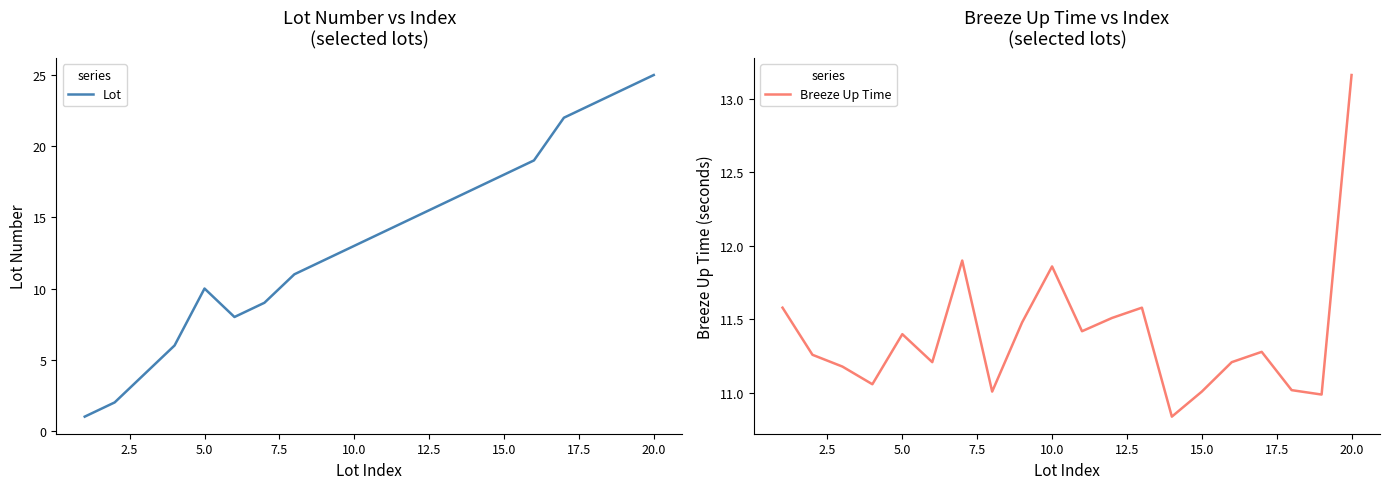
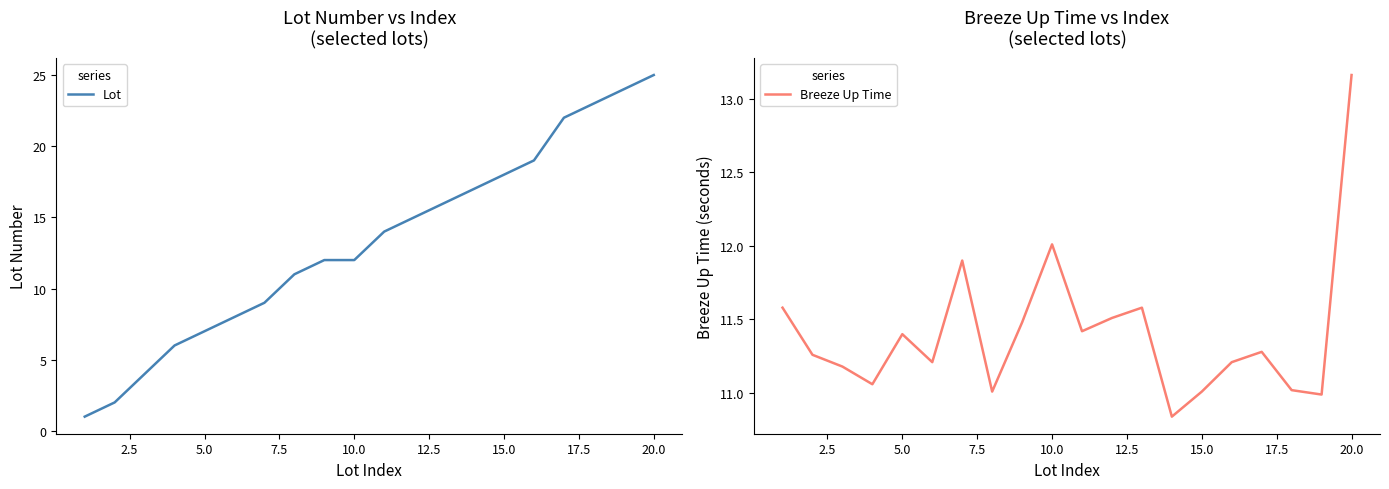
Lot Number vs Index (selected lots), 5.0: 10 -> 7
Lot Number vs Index (selected lots), 10.0: 13 -> 12
Breeze Up Time vs Index (selected lots), 10.0: 11.86 -> 12.01
